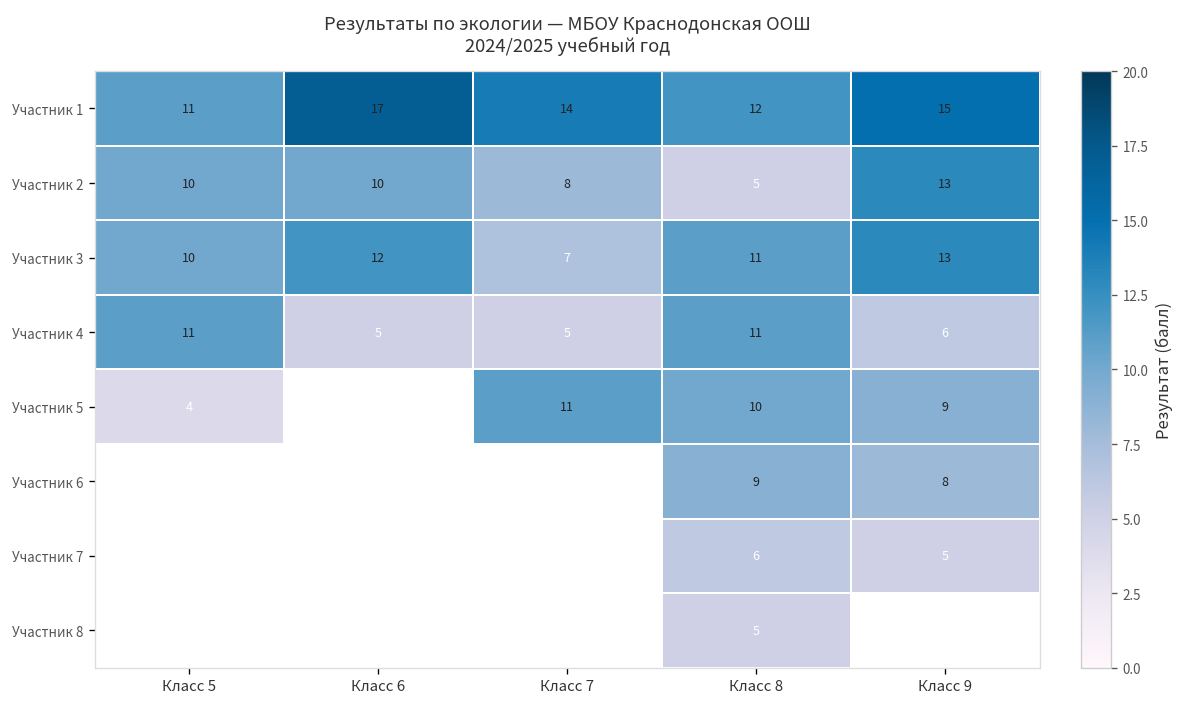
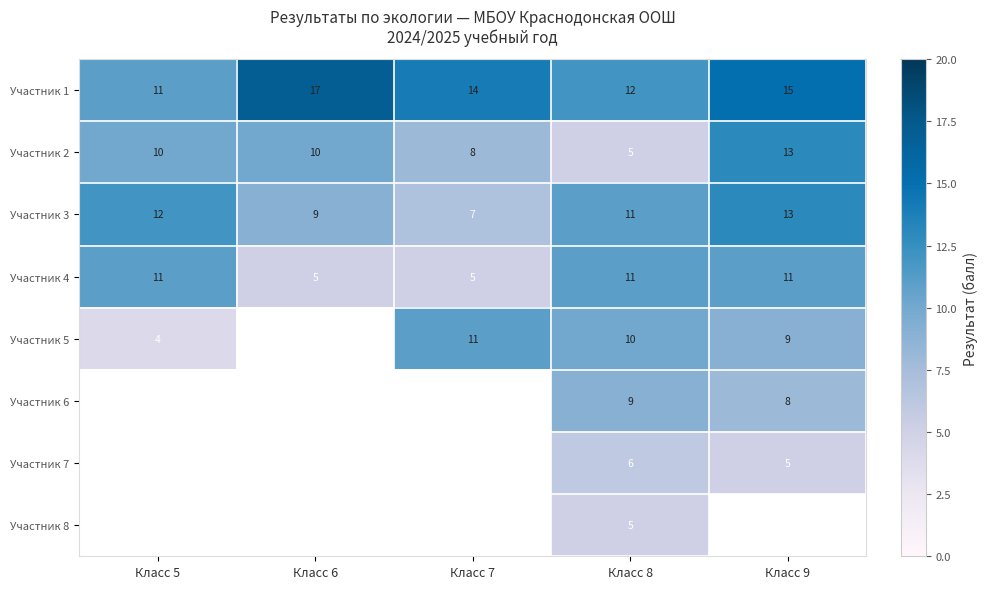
Участник 3, Класс 5: 10 -> 12
Участник 3, Класс 6: 12 -> 9
Участник 4, Класс 9: 6 -> 11
